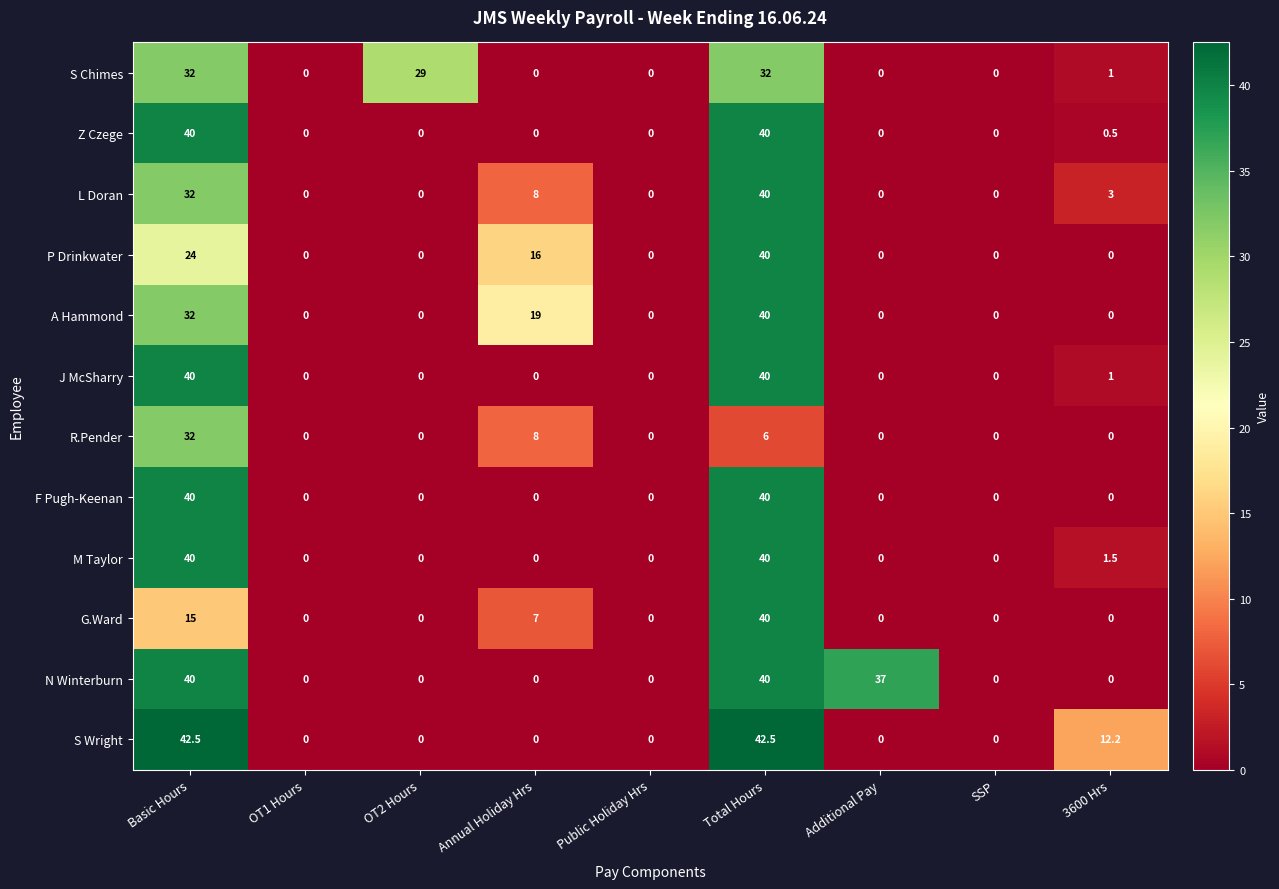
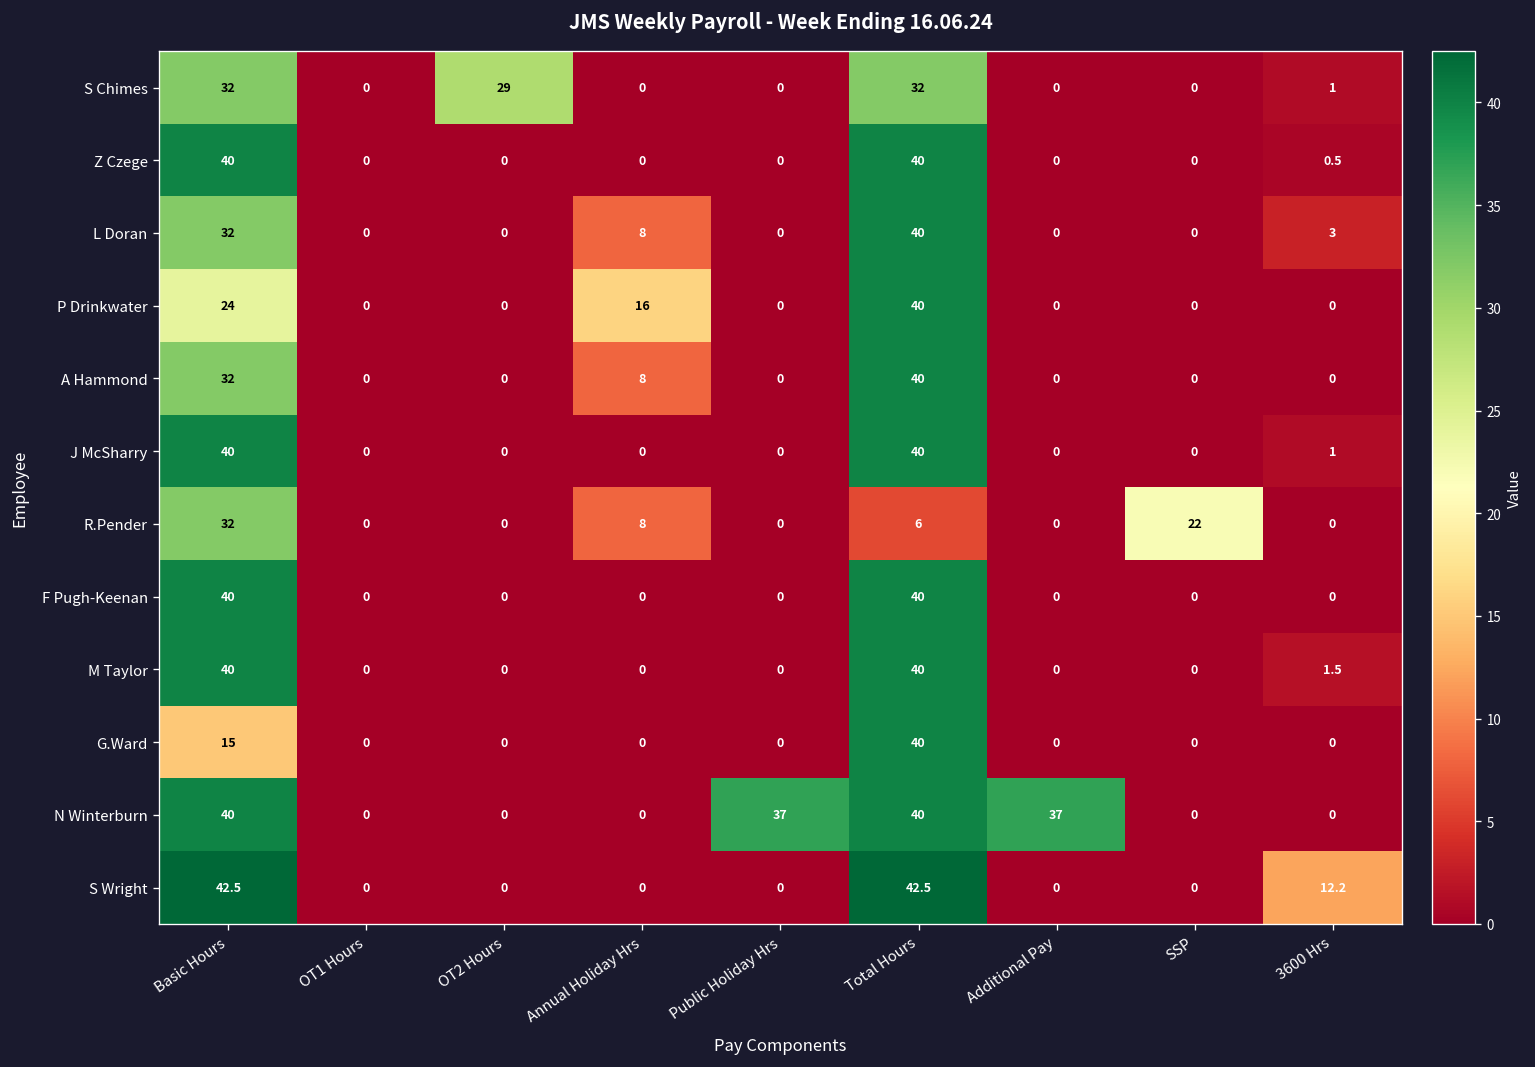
A Hammond, Annual Holiday Hrs: 19 -> 8
R.Pender, SSP: 0 -> 22
G.Ward, Annual Holiday Hrs: 7 -> 0
N Winterburn, Public Holiday Hrs: 0 -> 37
